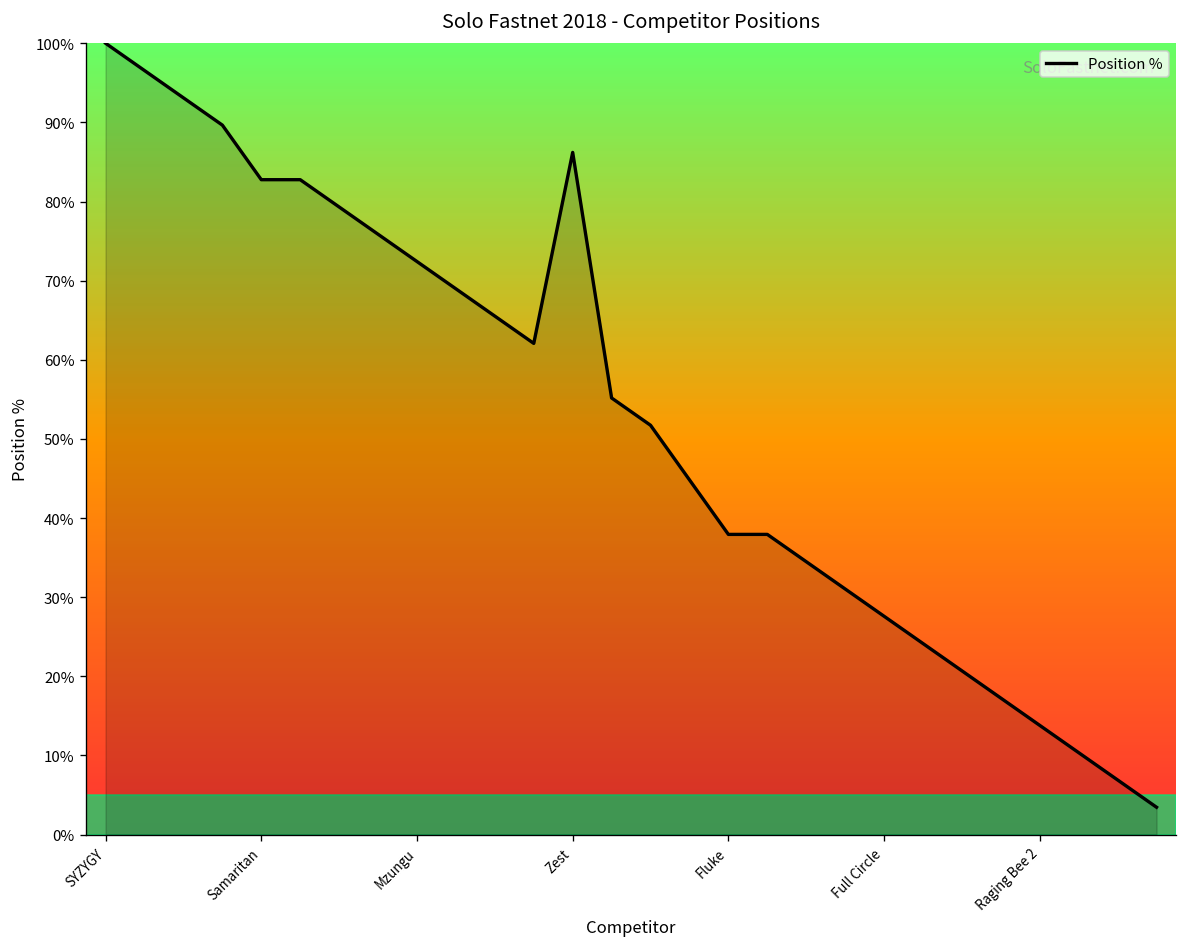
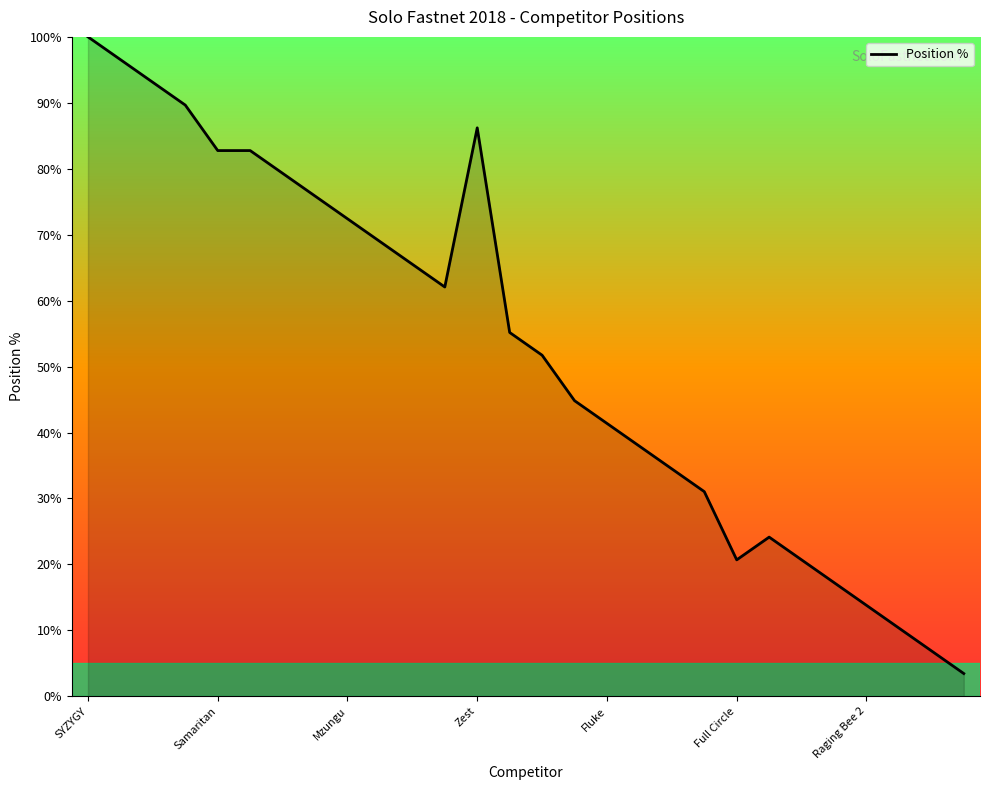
Fluke: 38% -> 41%
Full Circle: 28% -> 21%
